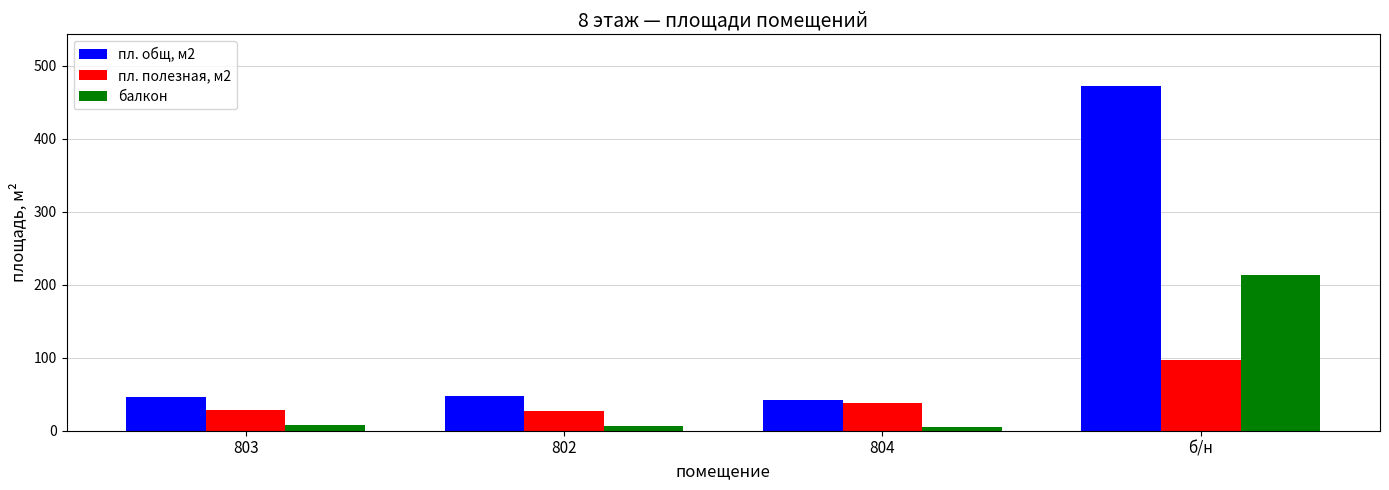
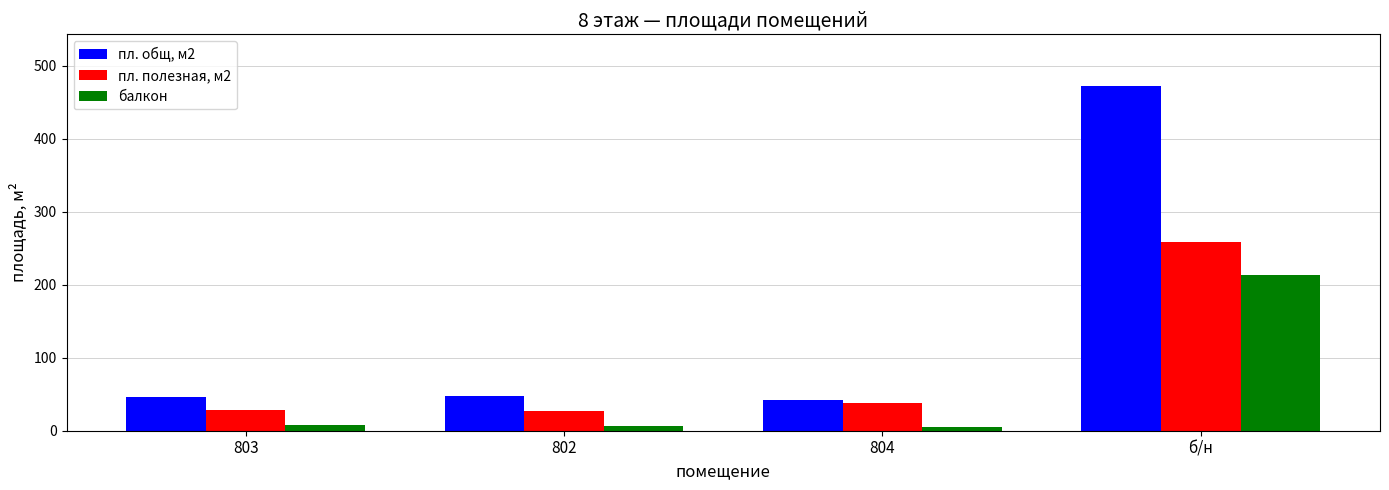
пл. полезная, м2, б/н: 100 -> 260
